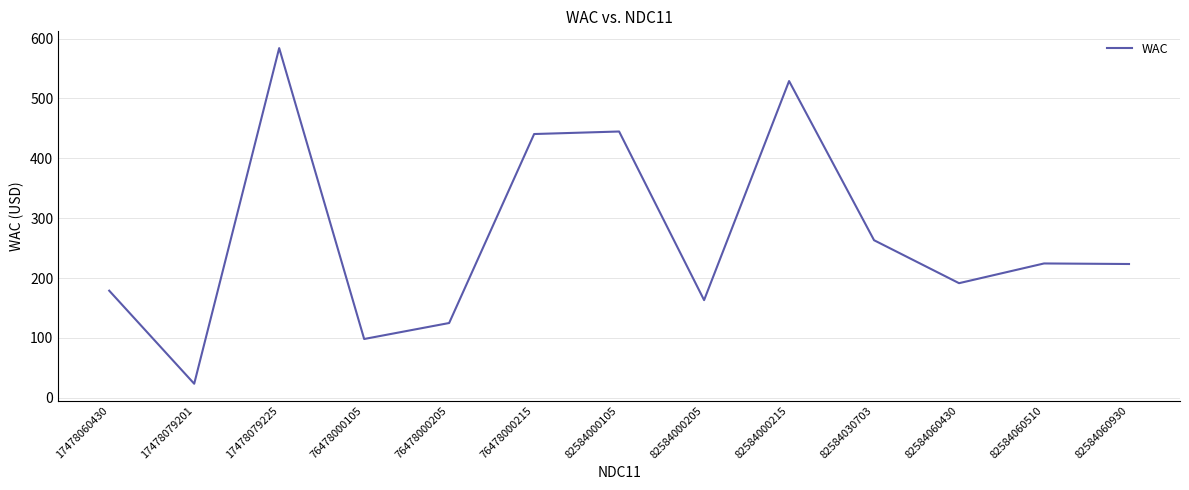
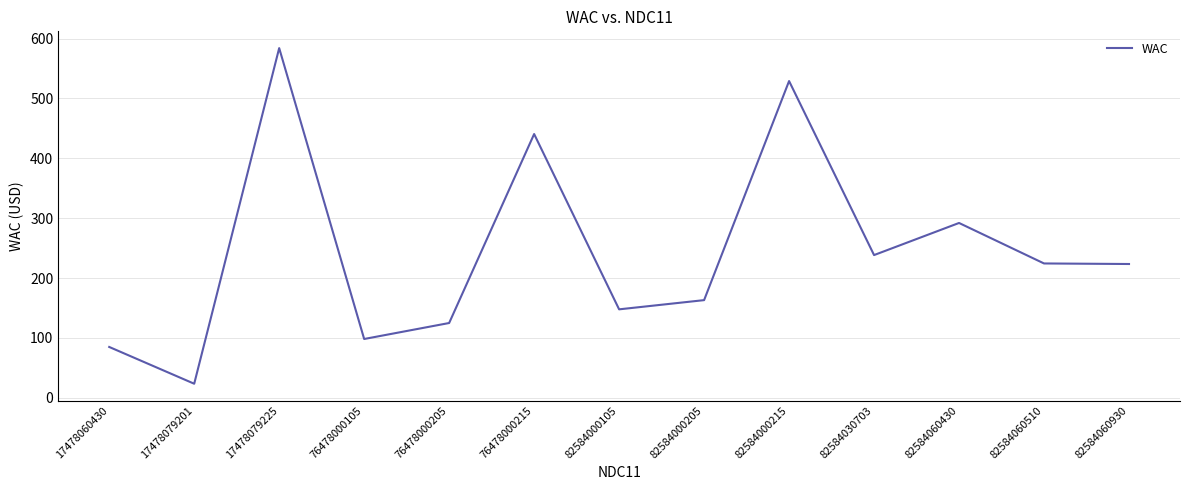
17478060430: 180 -> 80
82584000105: 440 -> 150
82584030703: 260 -> 240
82584060430: 190 -> 290
